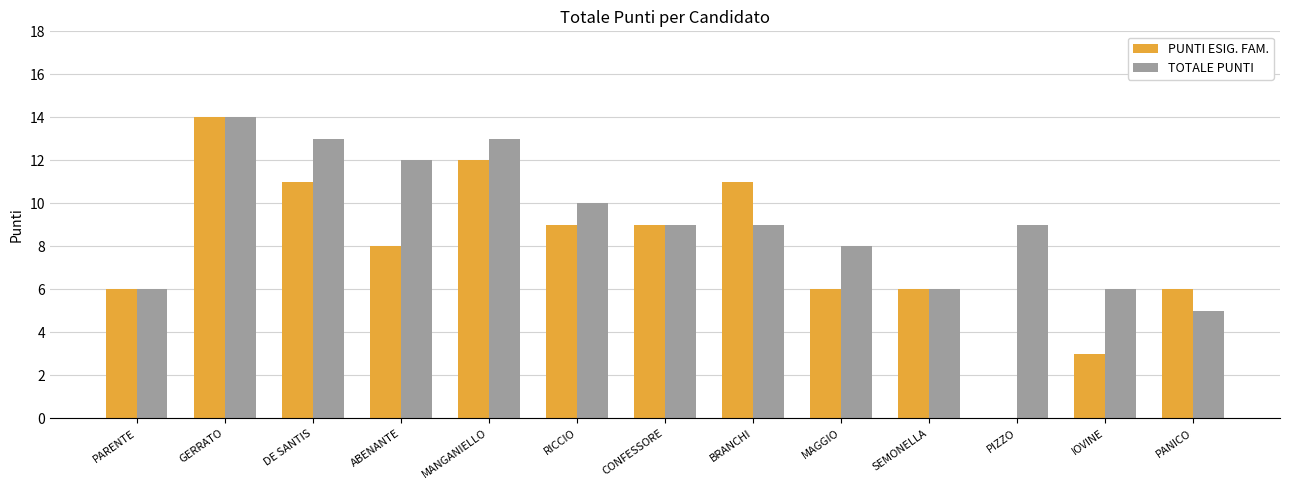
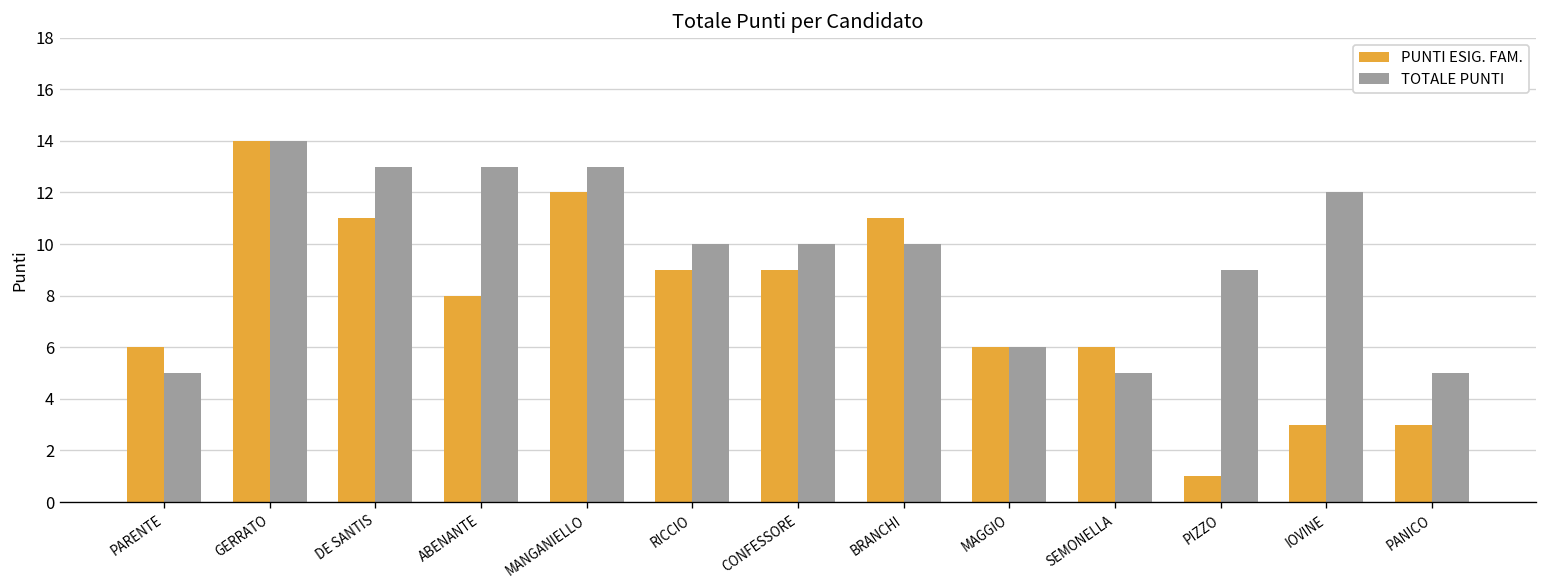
TOTALE PUNTI, PARENTE: 6 -> 5
TOTALE PUNTI, ABENANTE: 12 -> 13
TOTALE PUNTI, CONFESSORE: 9 -> 10
TOTALE PUNTI, BRANCHI: 9 -> 10
TOTALE PUNTI, MAGGIO: 8 -> 6
TOTALE PUNTI, SEMONELLA: 6 -> 5
PUNTI ESIG. FAM., PIZZO: 0 -> 1
TOTALE PUNTI, IOVINE: 6 -> 12
PUNTI ESIG. FAM., PANICO: 6 -> 3
